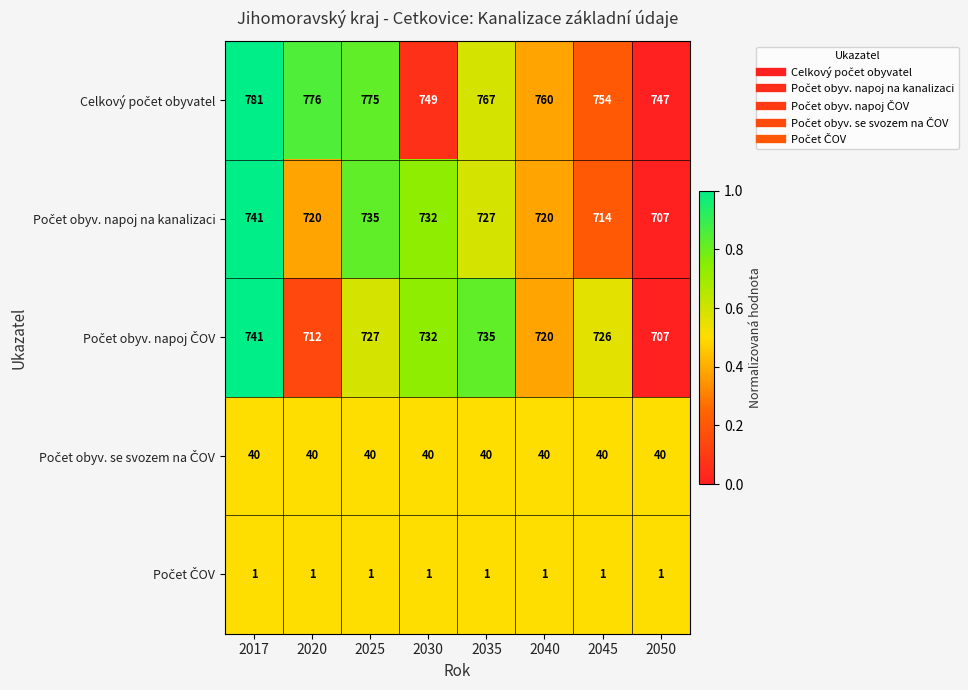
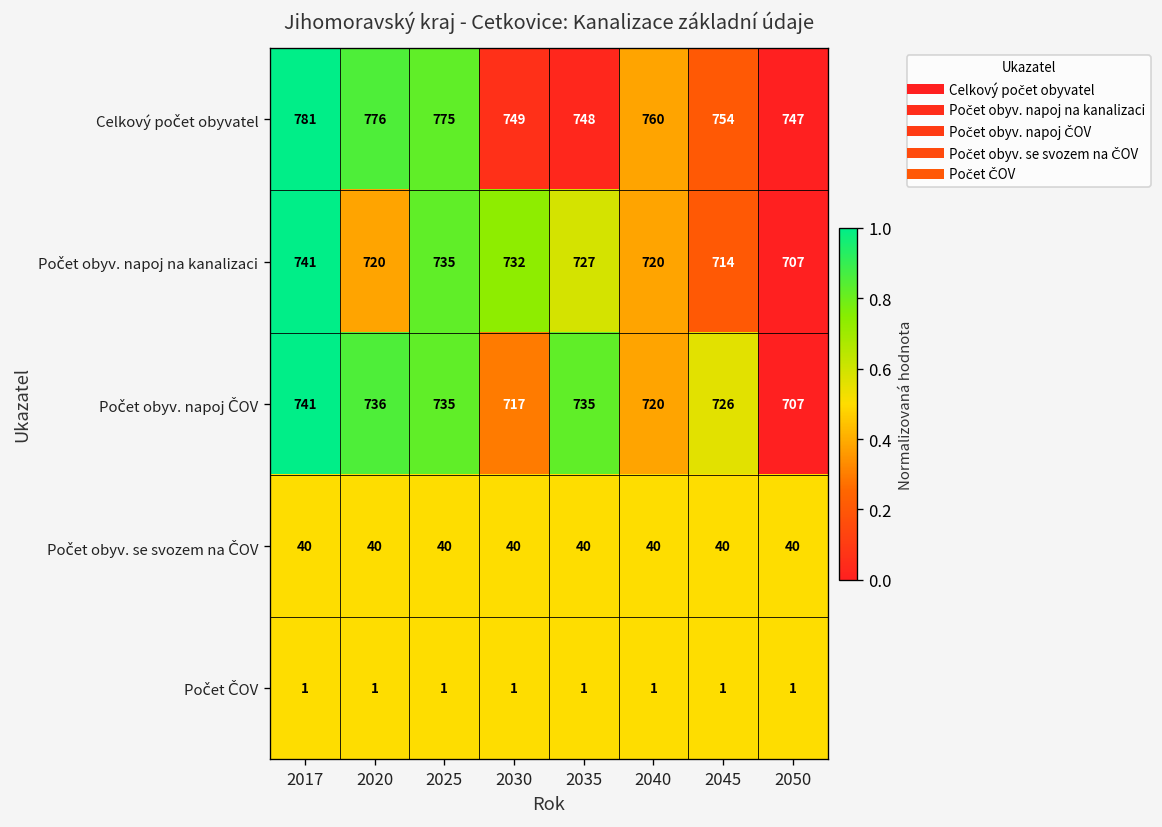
Celkový počet obyvatel, 2035: 767 -> 748
Počet obyv. napoj ČOV, 2020: 712 -> 736
Počet obyv. napoj ČOV, 2025: 727 -> 735
Počet obyv. napoj ČOV, 2030: 732 -> 717
